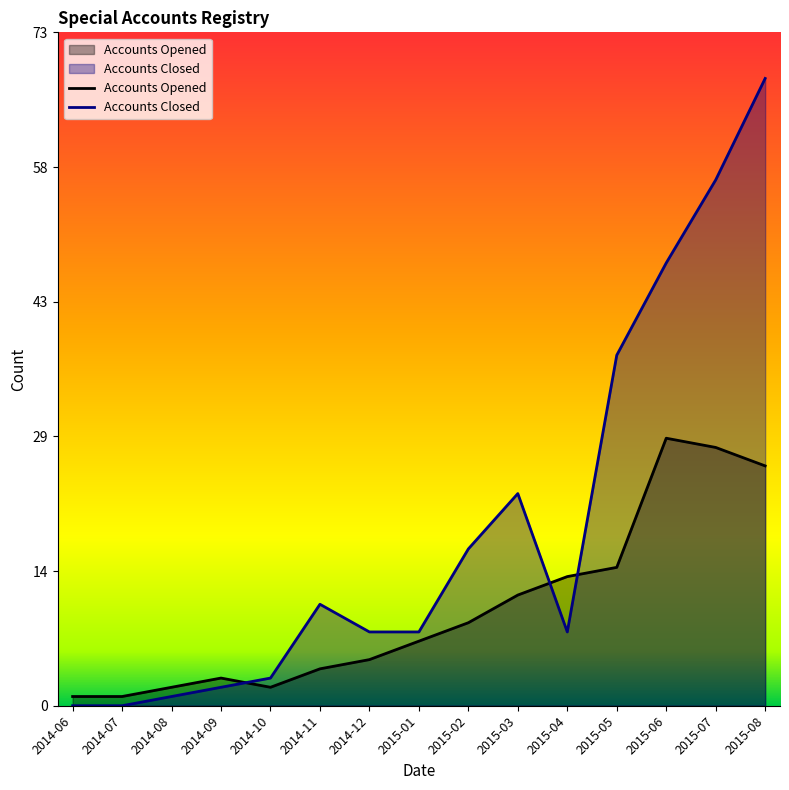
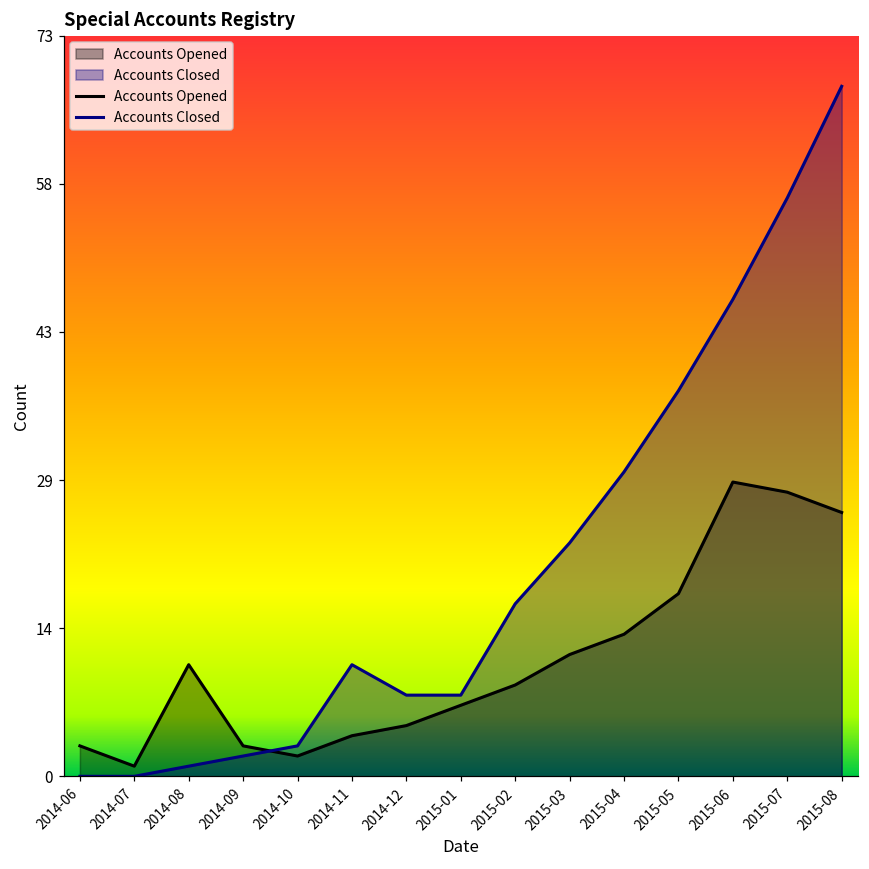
Accounts Opened, 2014-06: 1 -> 3
Accounts Opened, 2014-08: 2 -> 11
Accounts Closed, 2015-04: 8 -> 30
Accounts Opened, 2015-05: 15 -> 18
Accounts Closed, 2015-06: 48 -> 47
